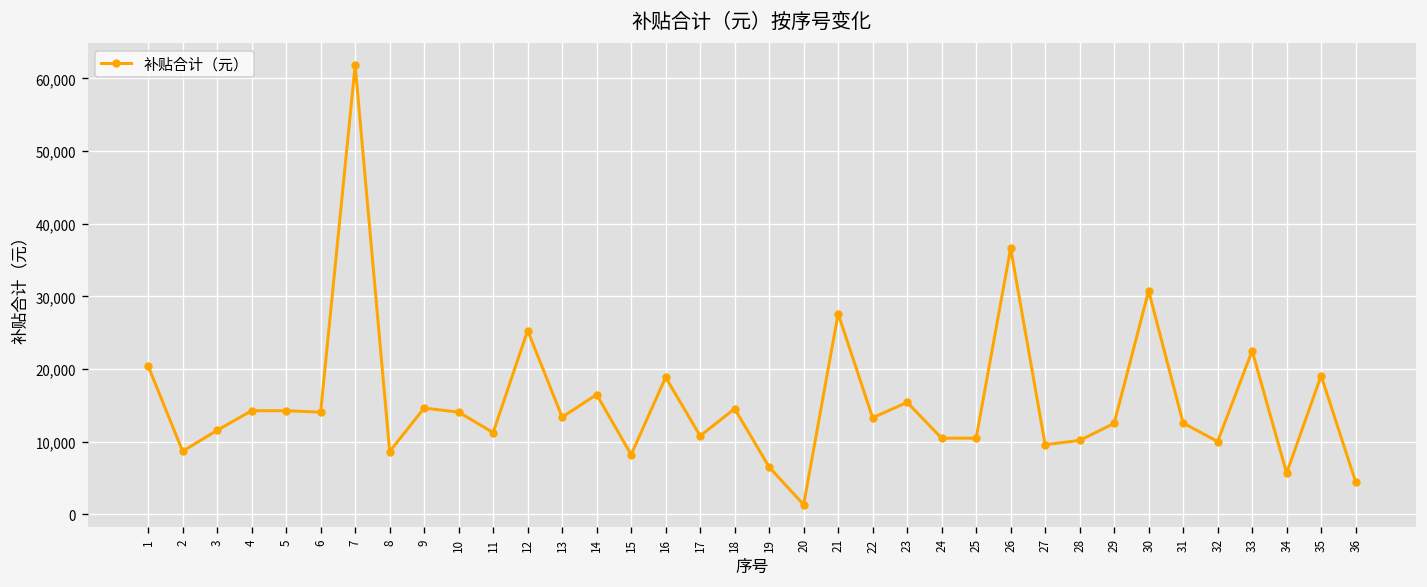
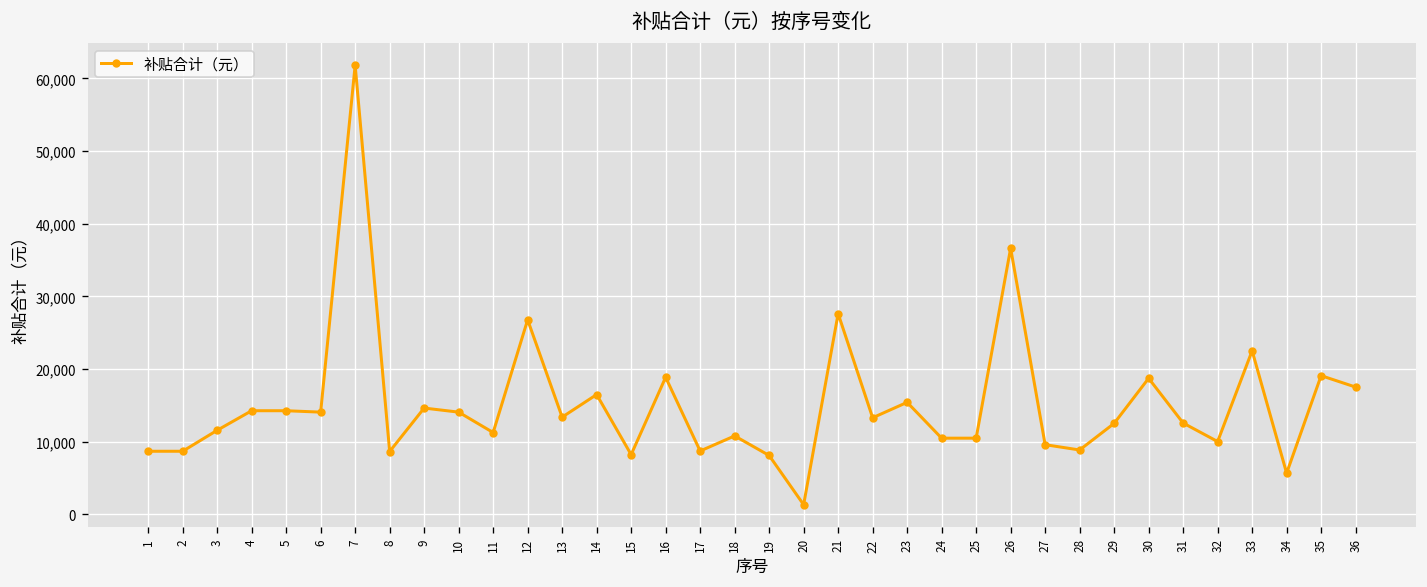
1: 20,000 -> 9,000
12: 25,000 -> 27,000
17: 11,000 -> 9,000
18: 15,000 -> 11,000
19: 6,000 -> 8,000
28: 10,000 -> 9,000
30: 31,000 -> 19,000
36: 4,000 -> 18,000
